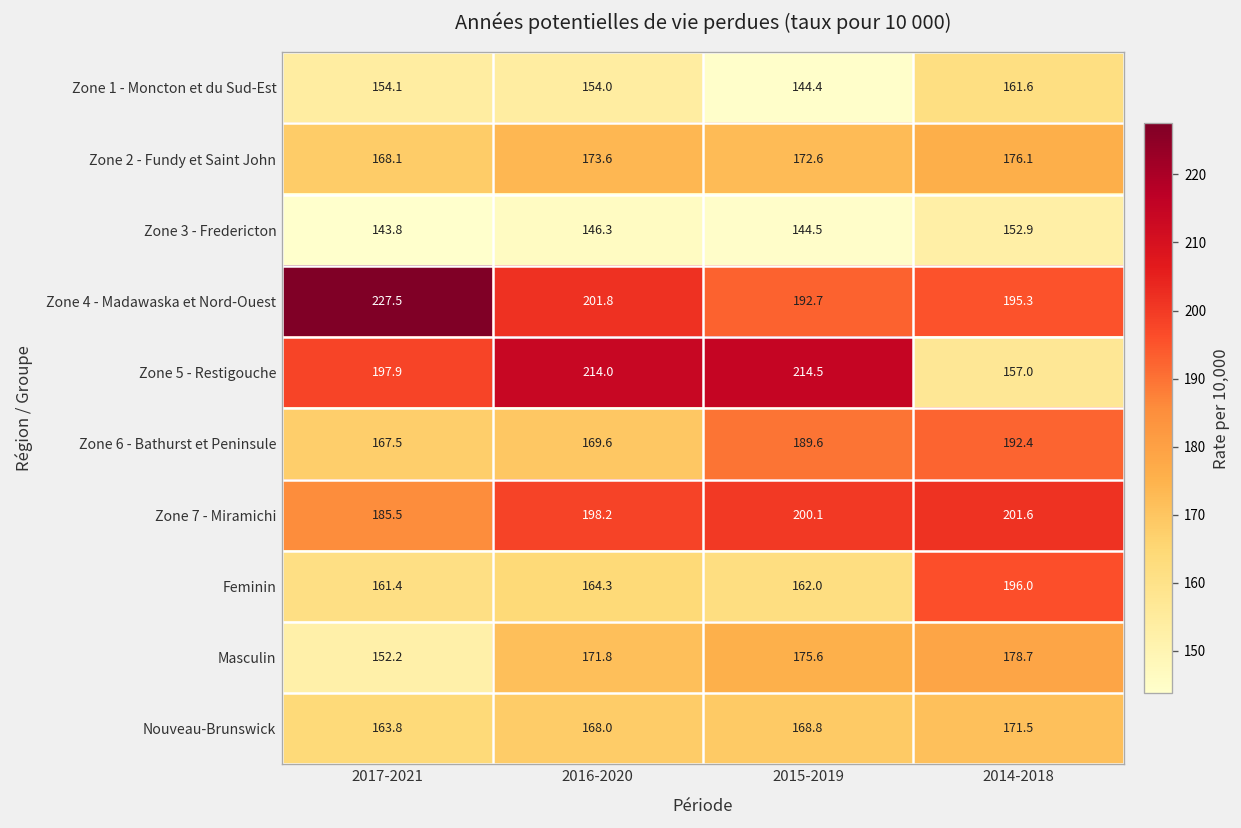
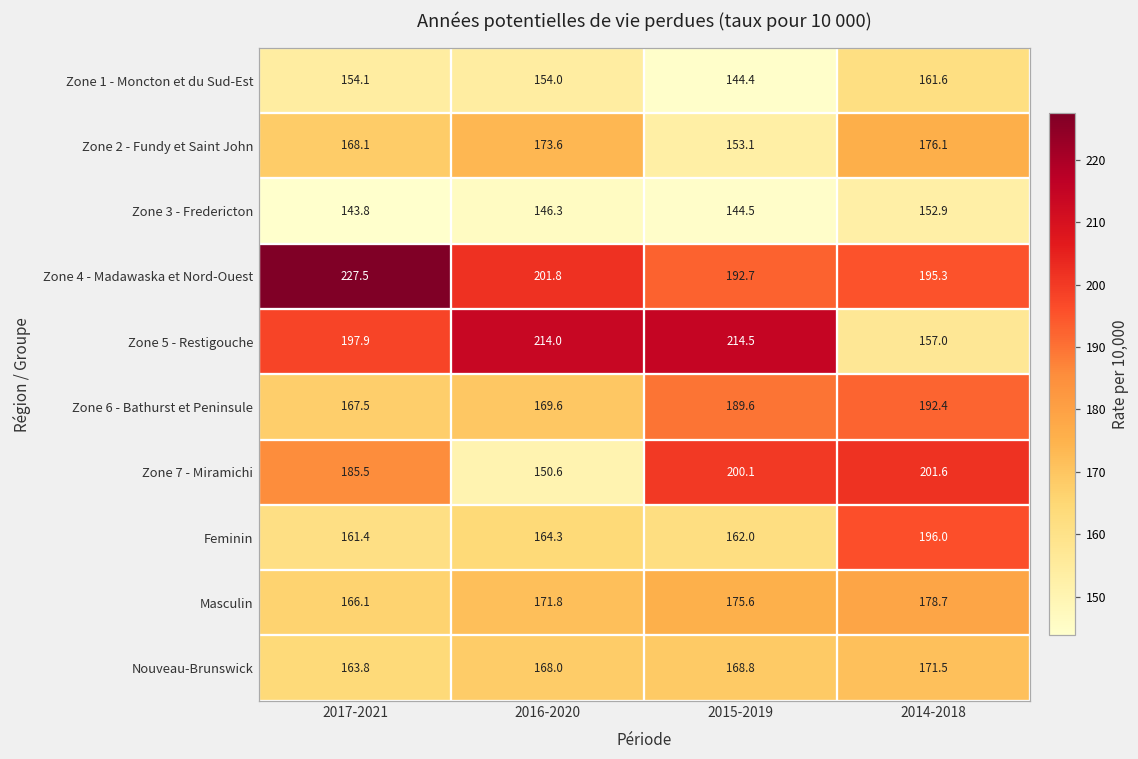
Zone 2 - Fundy et Saint John, 2015-2019: 172.6 -> 153.1
Zone 7 - Miramichi, 2016-2020: 198.2 -> 150.6
Masculin, 2017-2021: 152.2 -> 166.1
